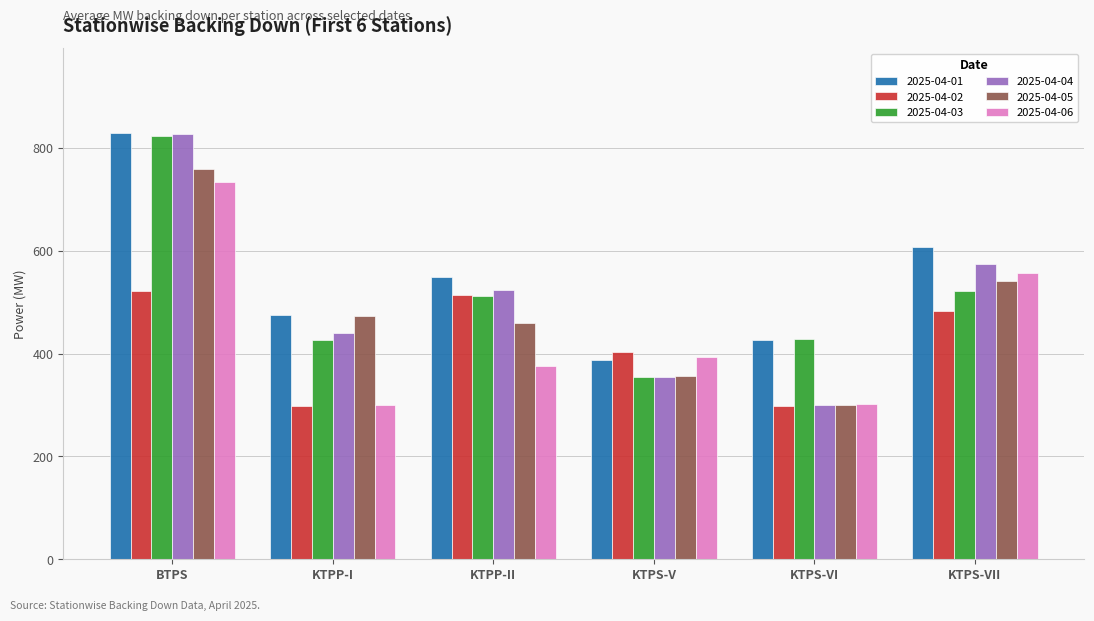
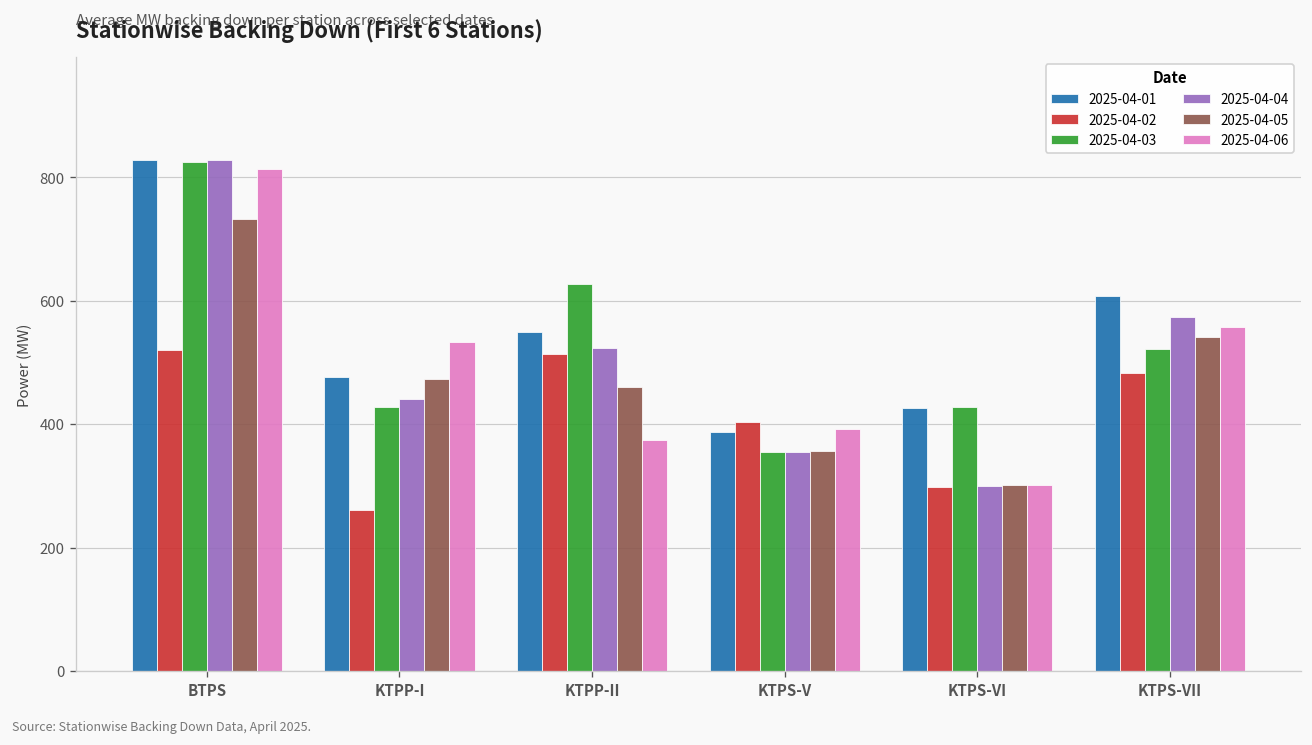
2025-04-05, BTPS: 760 -> 730
2025-04-06, BTPS: 730 -> 810
2025-04-02, KTPP-I: 300 -> 260
2025-04-06, KTPP-I: 300 -> 530
2025-04-03, KTPP-II: 510 -> 630
